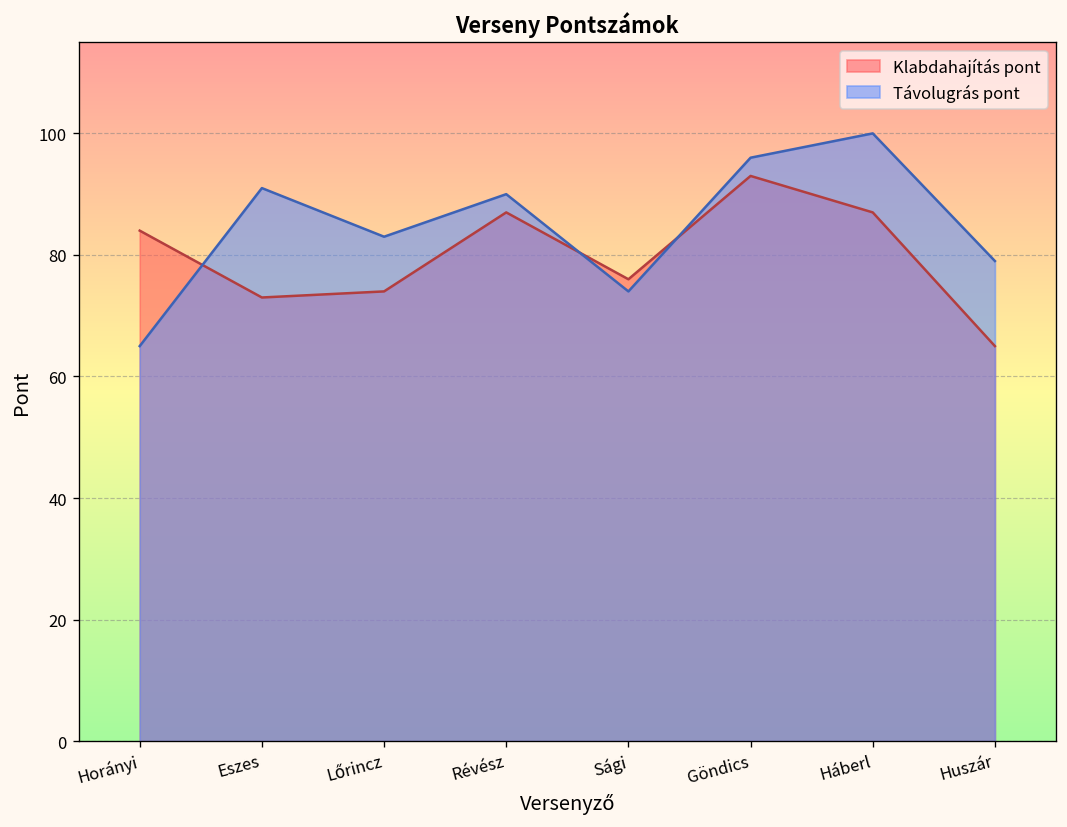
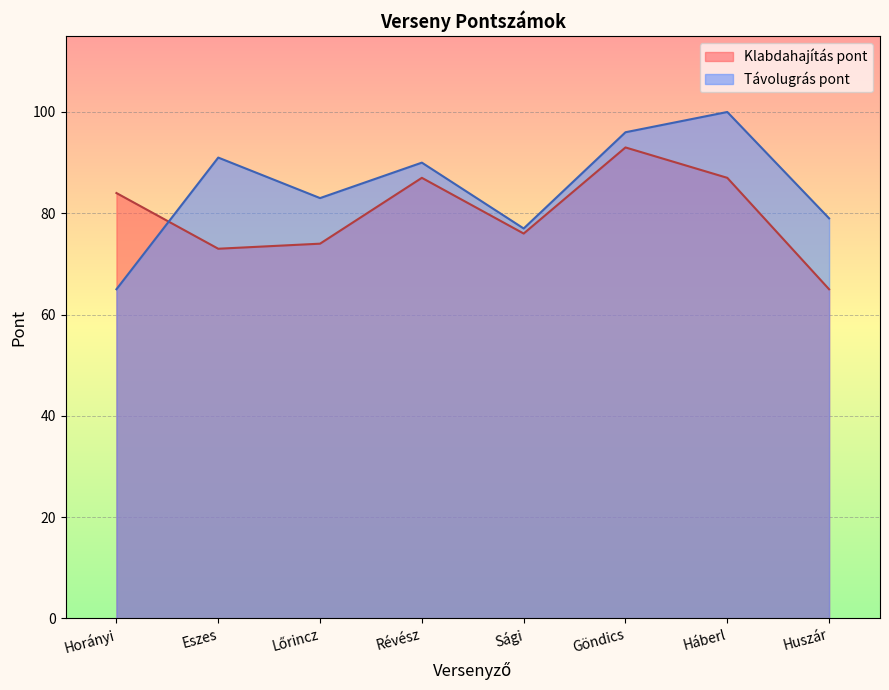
Távolugrás pont, Sági: 74 -> 77
